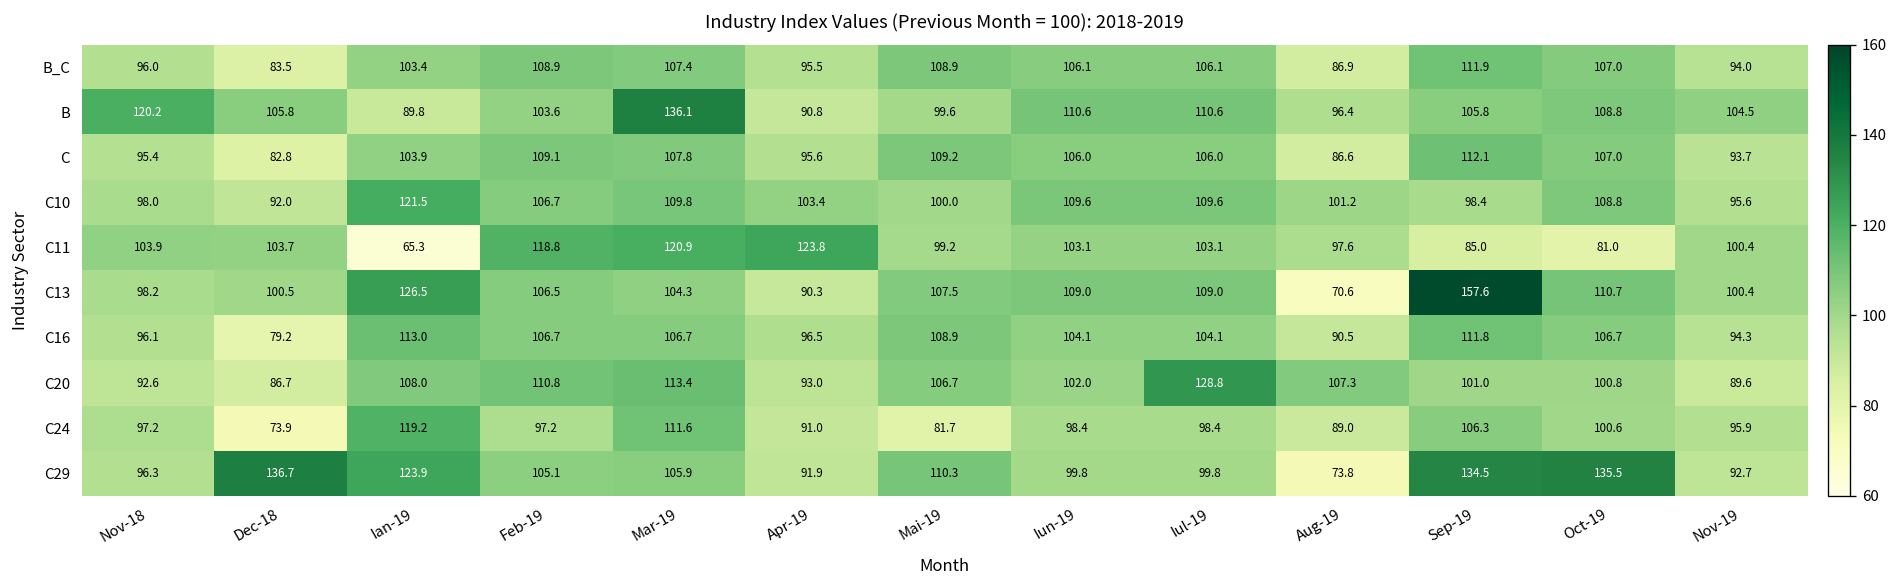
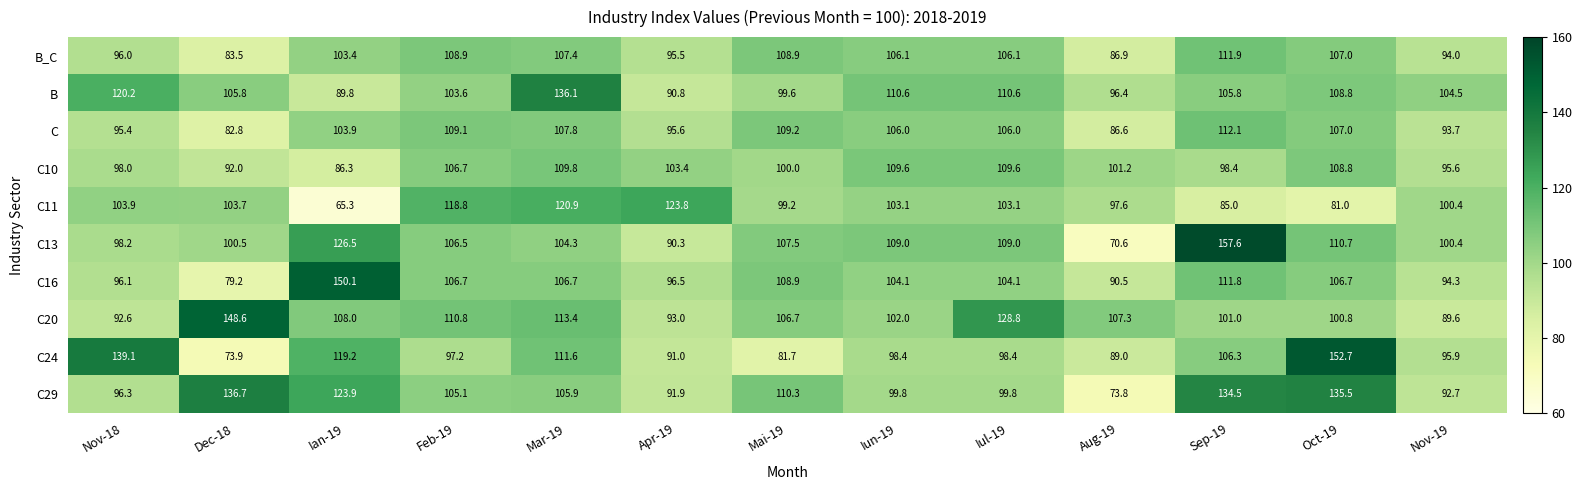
C10, Ian-19: 121.5 -> 86.3
C16, Ian-19: 113.0 -> 150.1
C20, Dec-18: 86.7 -> 148.6
C24, Nov-18: 97.2 -> 139.1
C24, Oct-19: 100.6 -> 152.7
